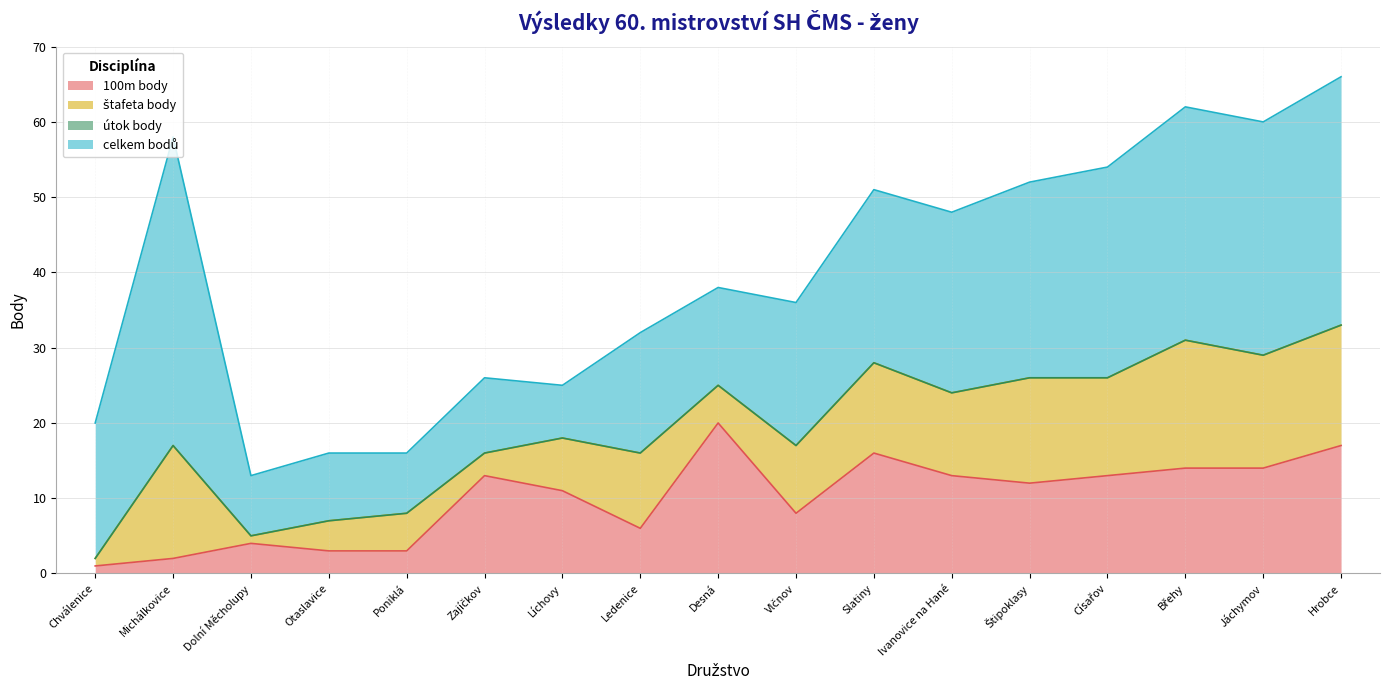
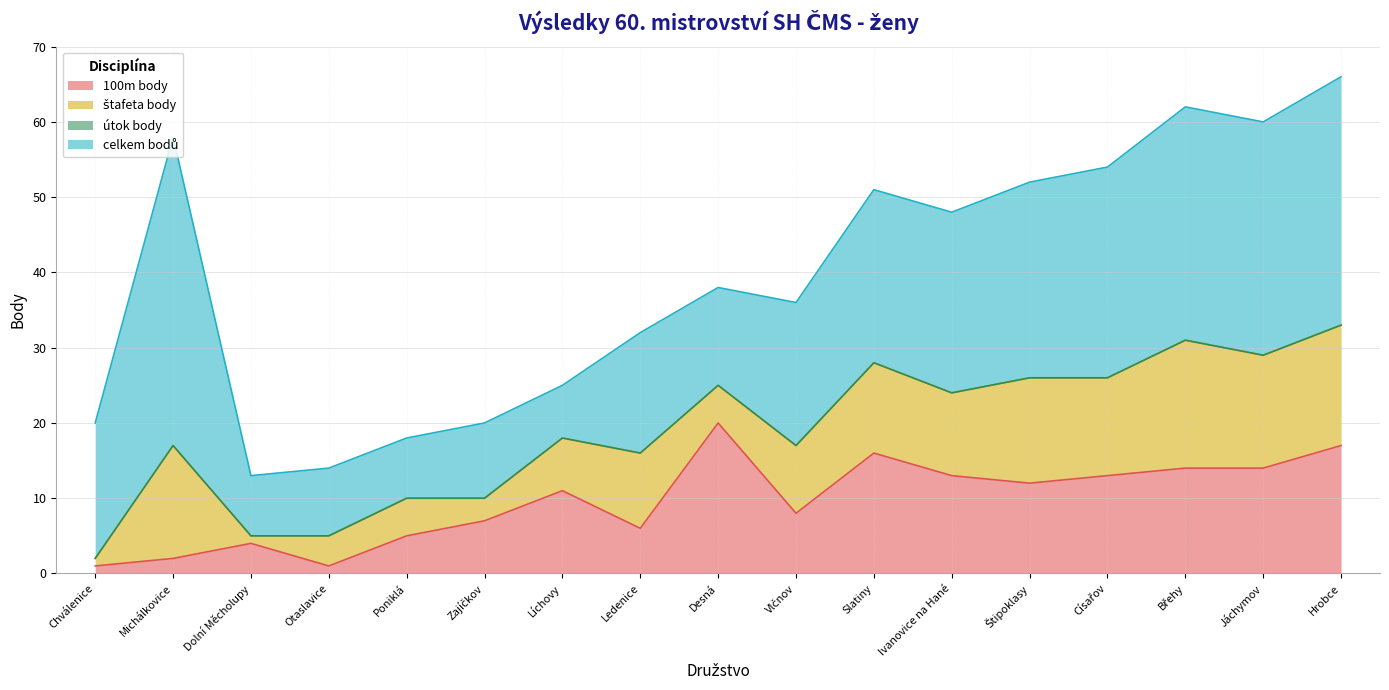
100m body, Otaslavice: 3 -> 1
100m body, Poniklá: 3 -> 5
100m body, Zajíčkov: 13 -> 7
